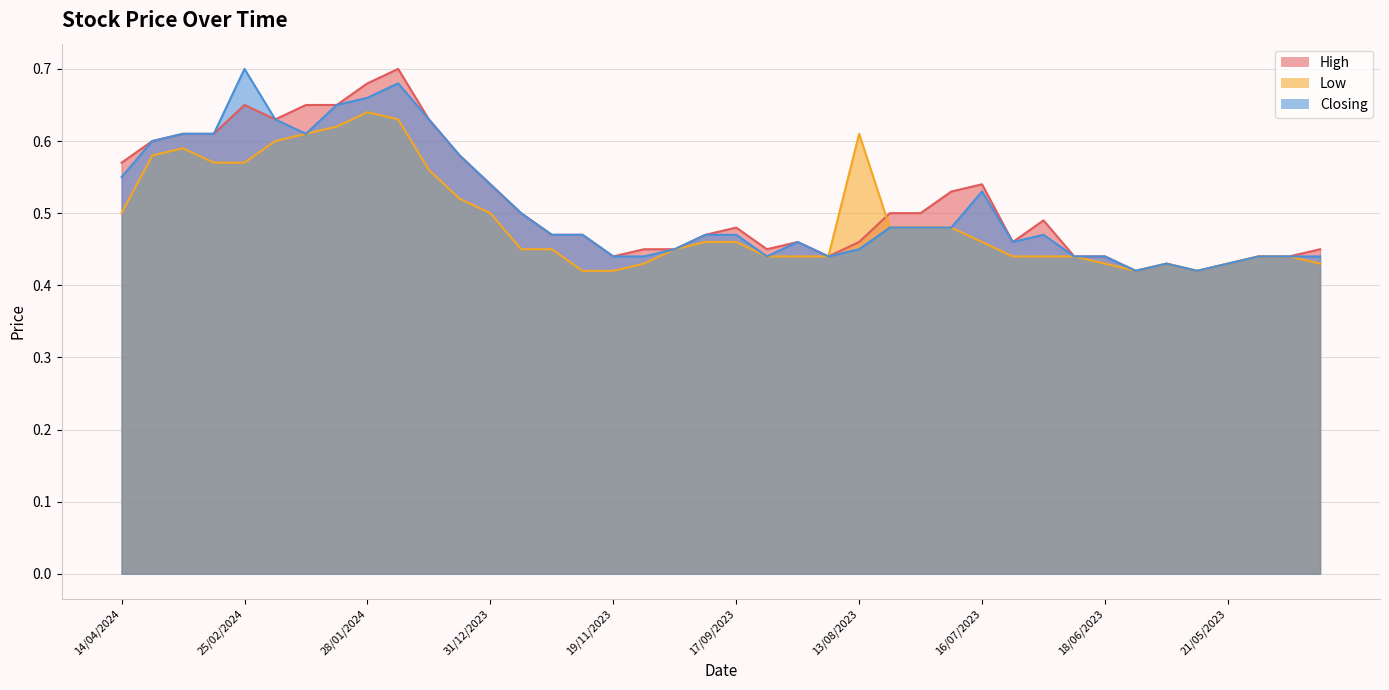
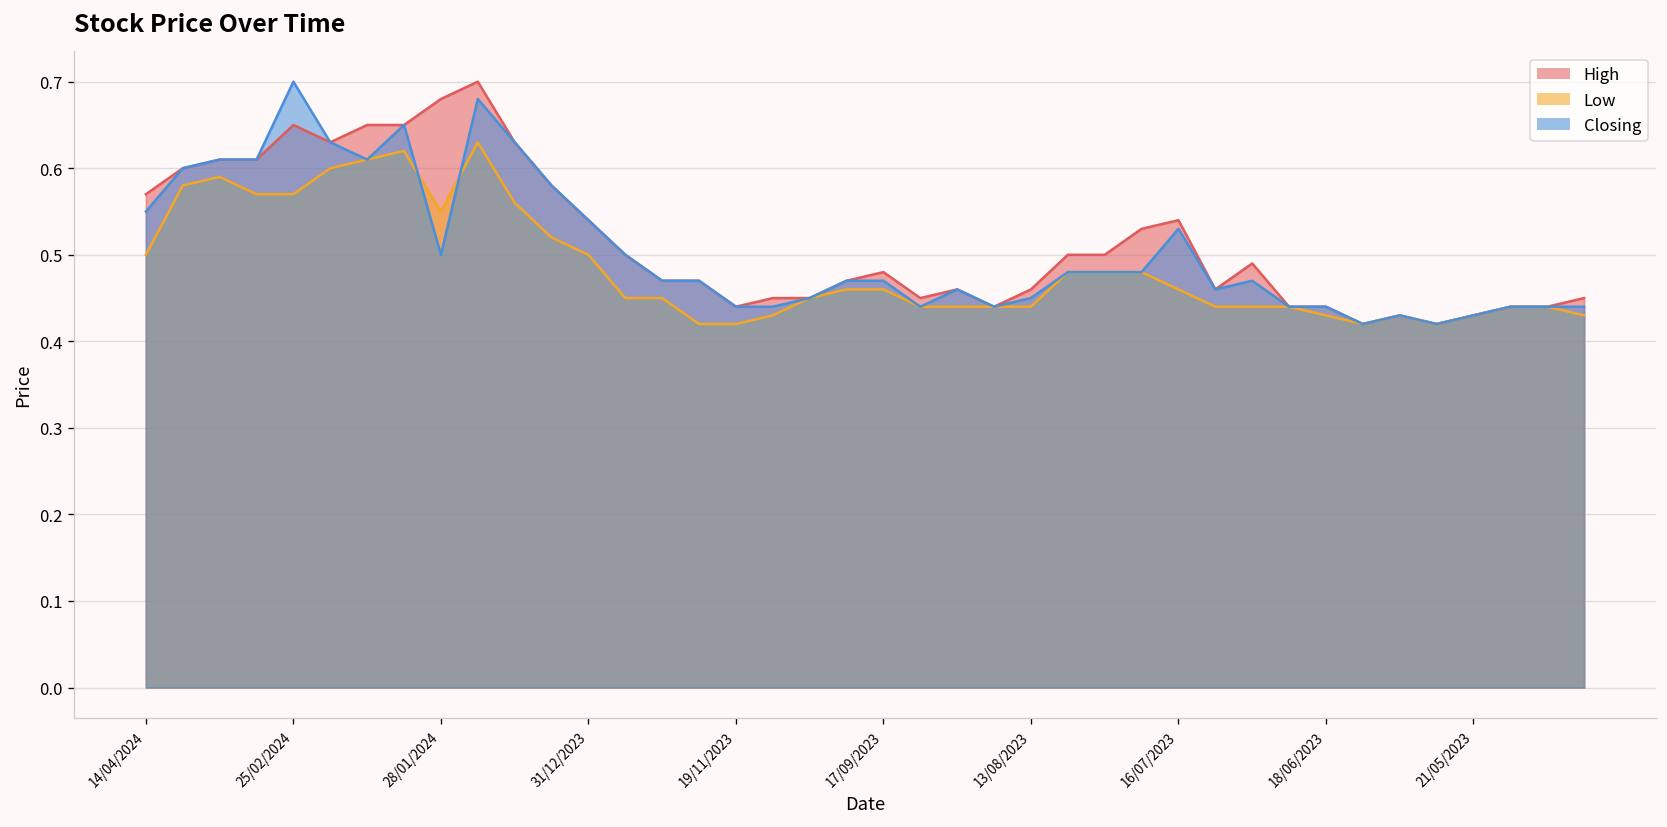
Low, 28/01/2024: 0.64 -> 0.55
Closing, 28/01/2024: 0.66 -> 0.50
Low, 13/08/2023: 0.61 -> 0.44
